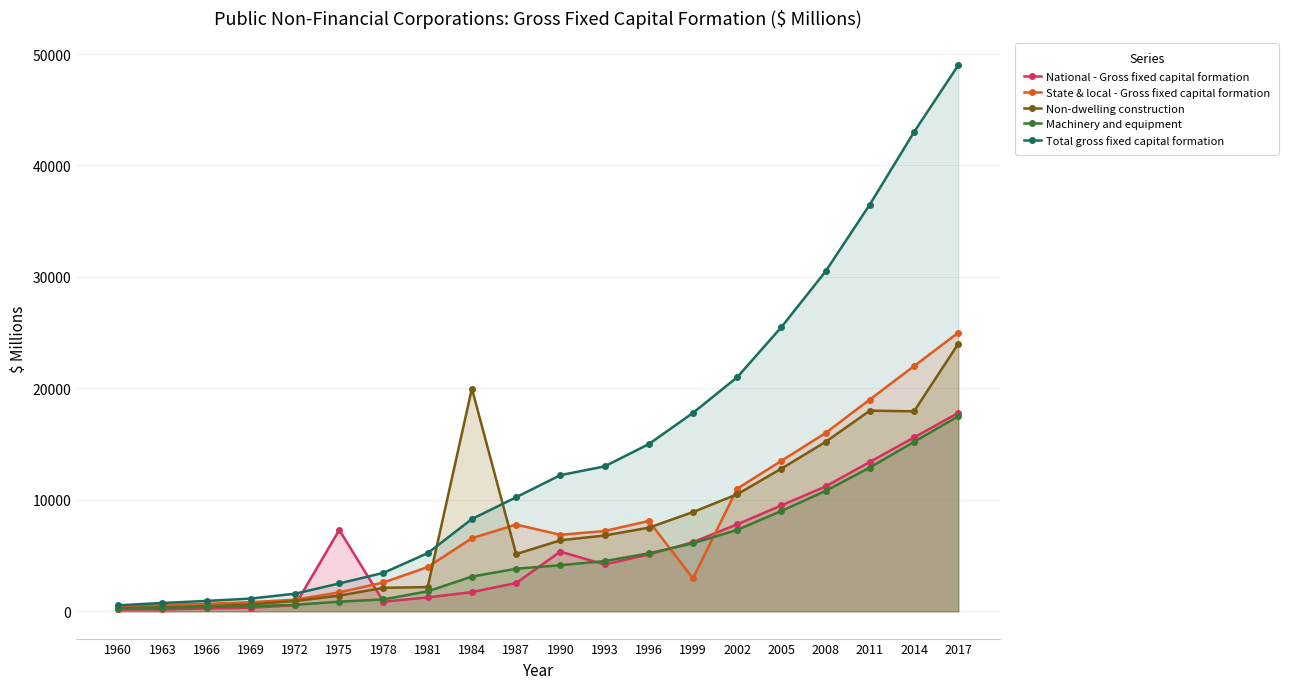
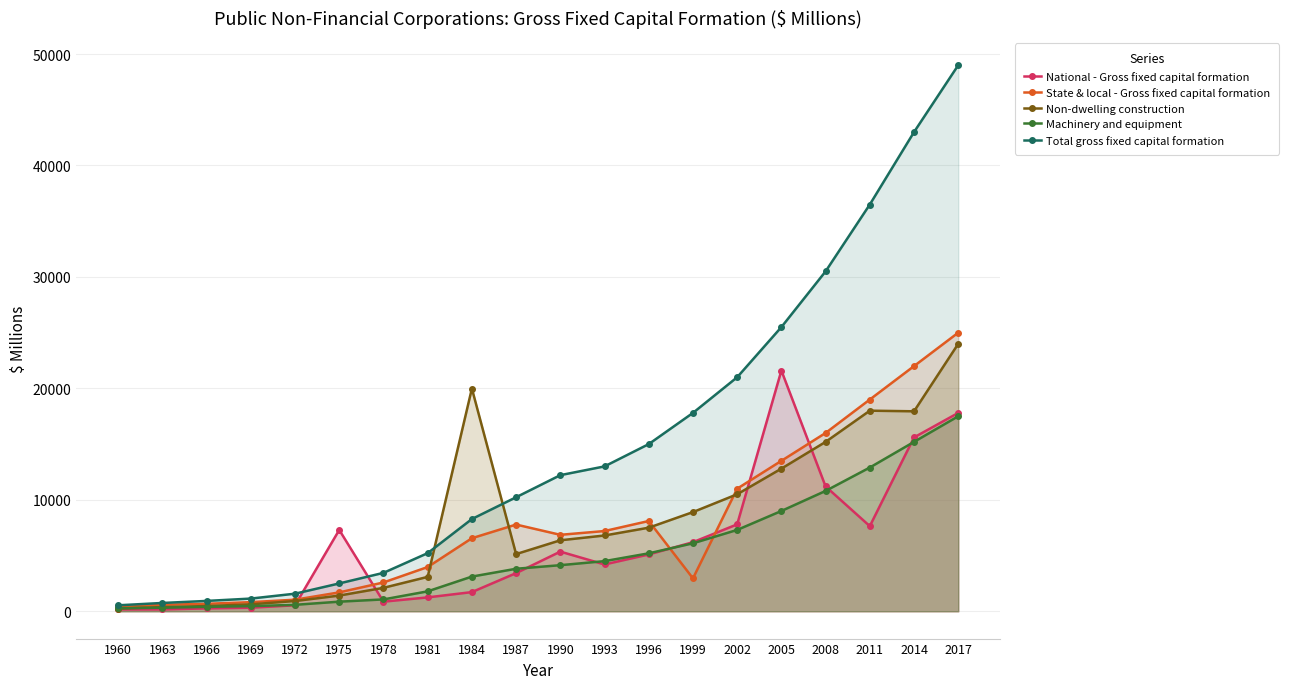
Non-dwelling construction, 1981: 2200 -> 3100
National - Gross fixed capital formation, 1987: 2500 -> 3400
National - Gross fixed capital formation, 2005: 9500 -> 21600
National - Gross fixed capital formation, 2011: 13400 -> 7600
